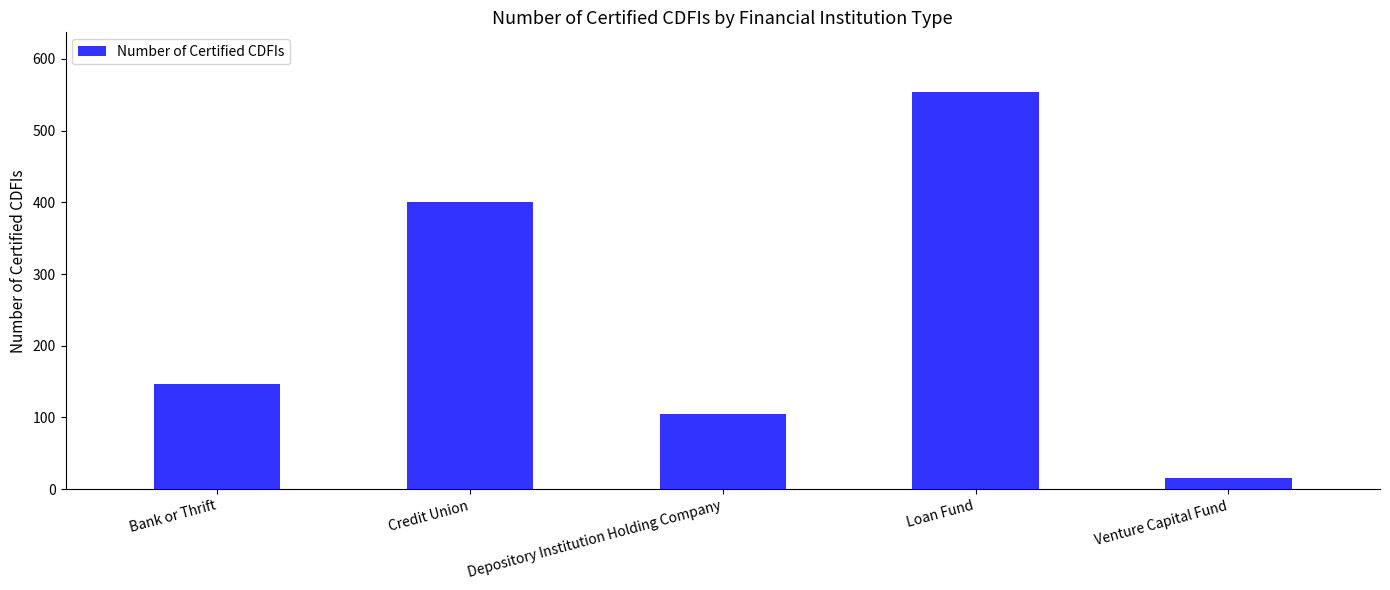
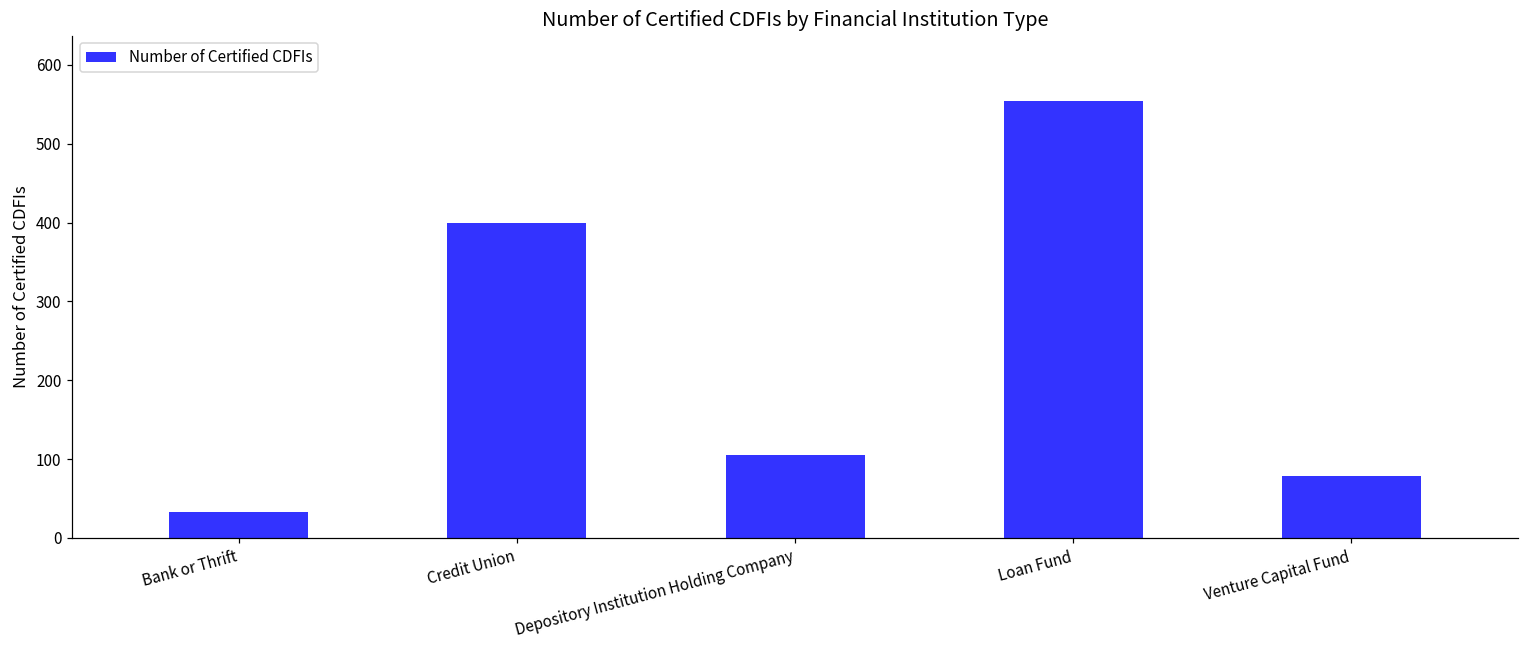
Bank or Thrift: 150 -> 30
Venture Capital Fund: 20 -> 80
